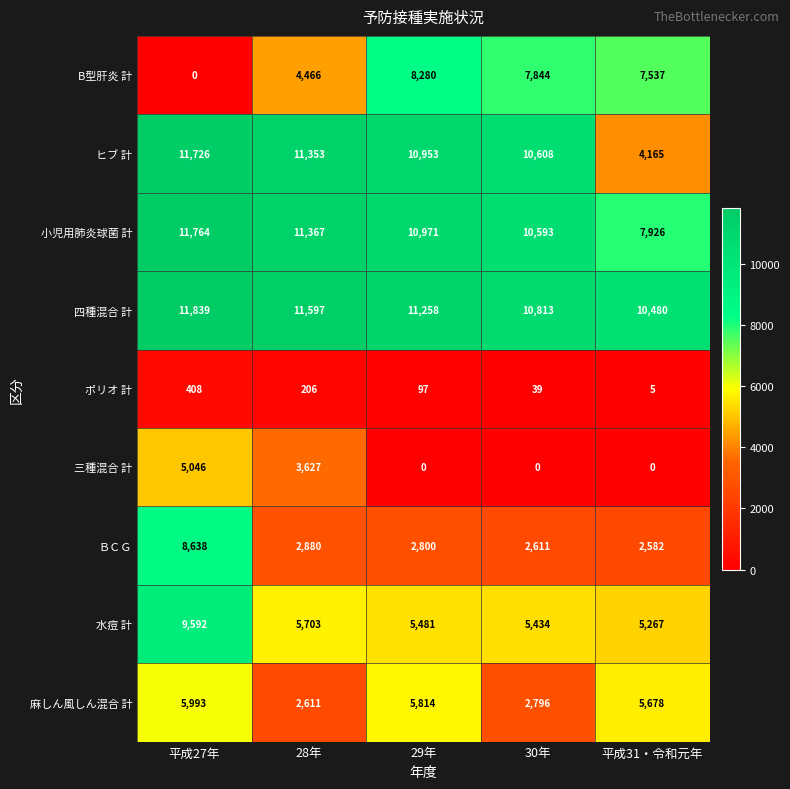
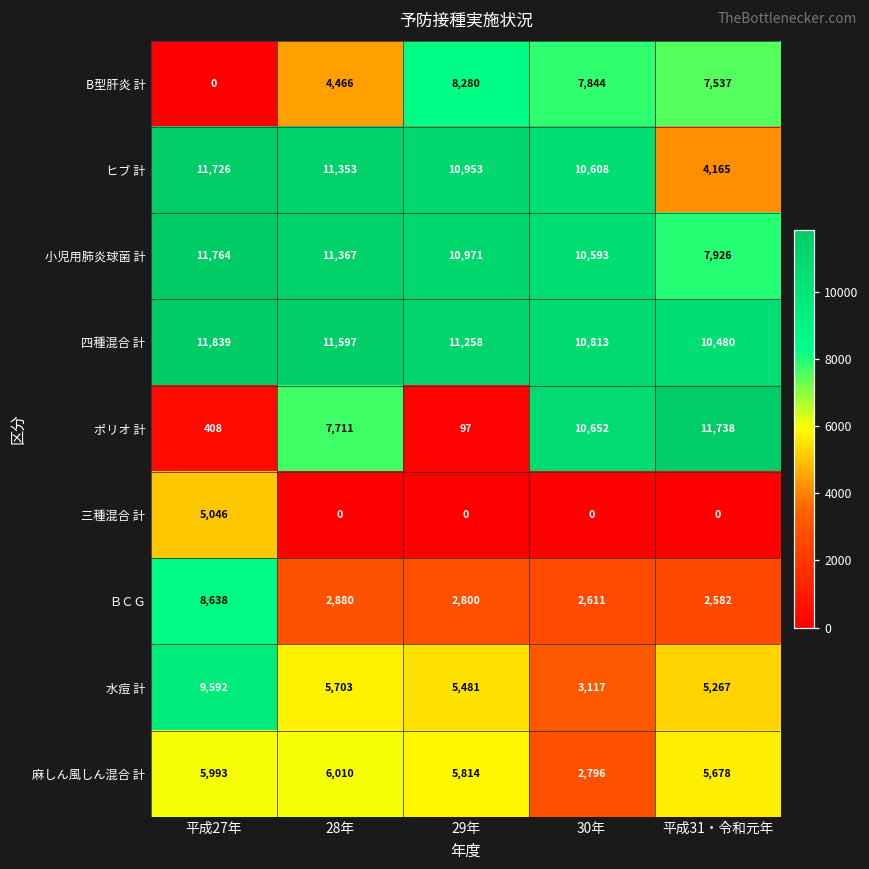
ポリオ 計, 28年: 206 -> 7,711
ポリオ 計, 30年: 39 -> 10,652
ポリオ 計, 平成31・令和元年: 5 -> 11,738
三種混合 計, 28年: 3,627 -> 0
水痘 計, 30年: 5,434 -> 3,117
麻しん風しん混合 計, 28年: 2,611 -> 6,010
